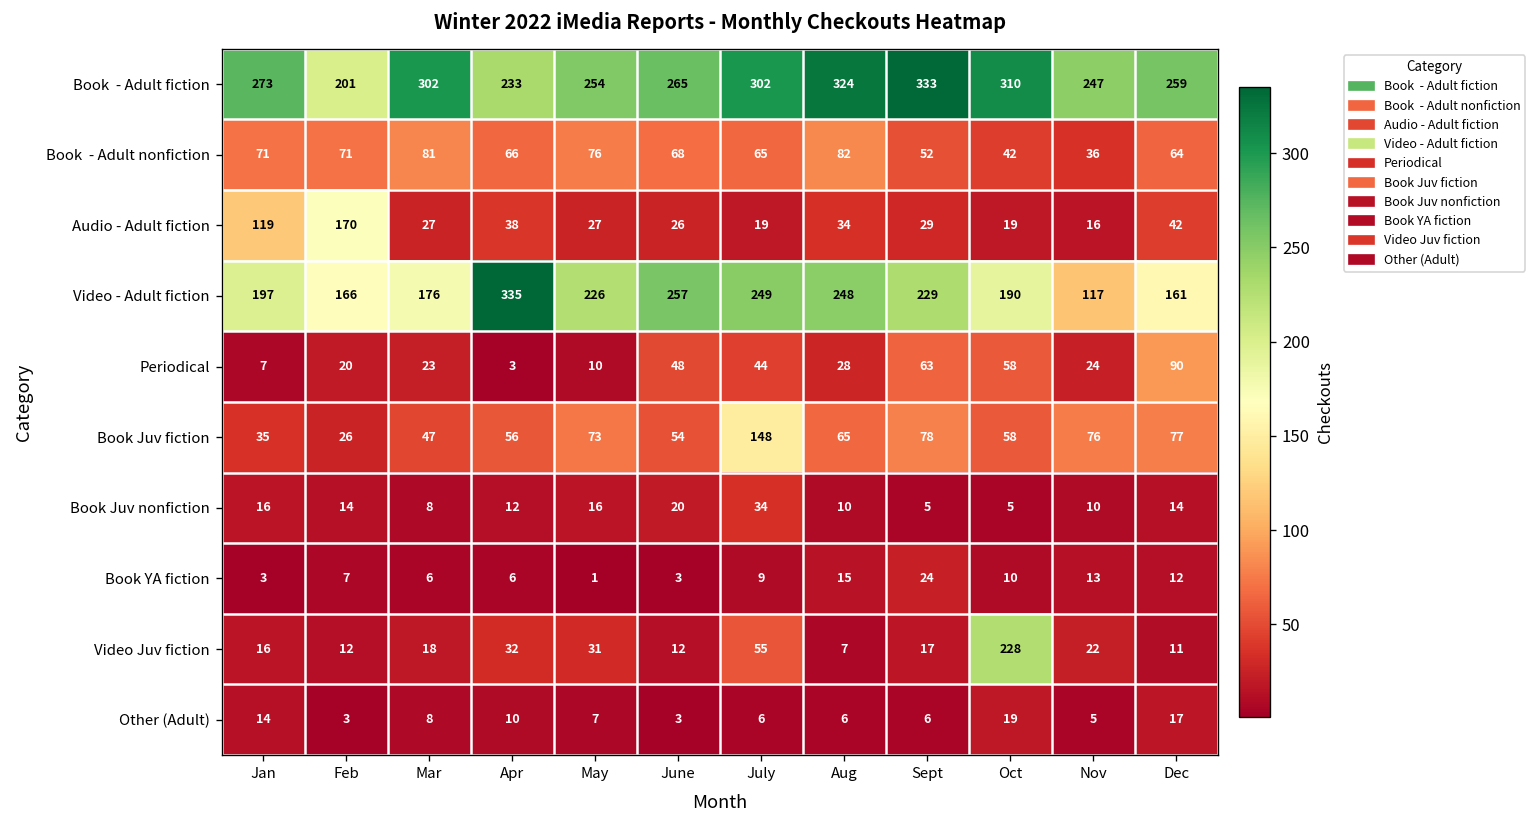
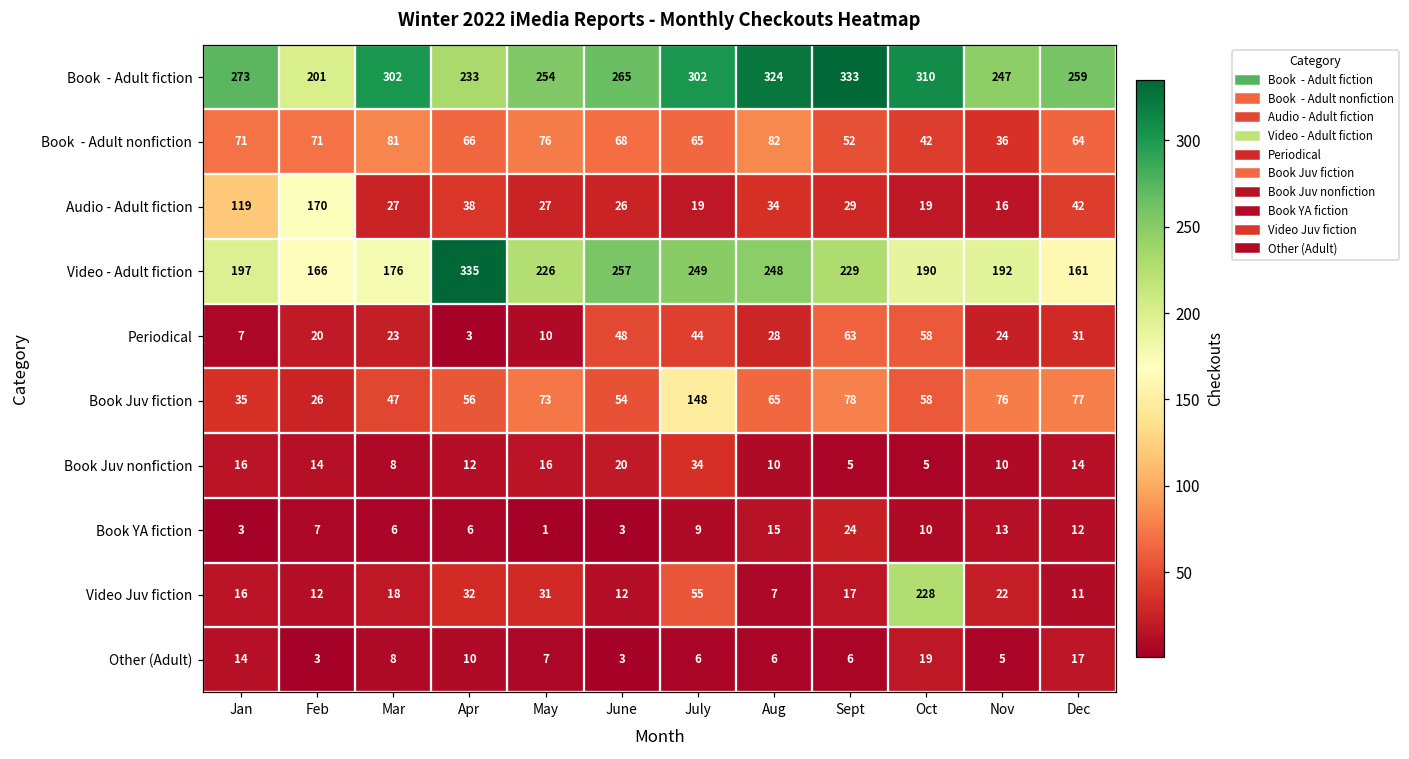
Video - Adult fiction, Nov: 117 -> 192
Periodical, Dec: 90 -> 31
